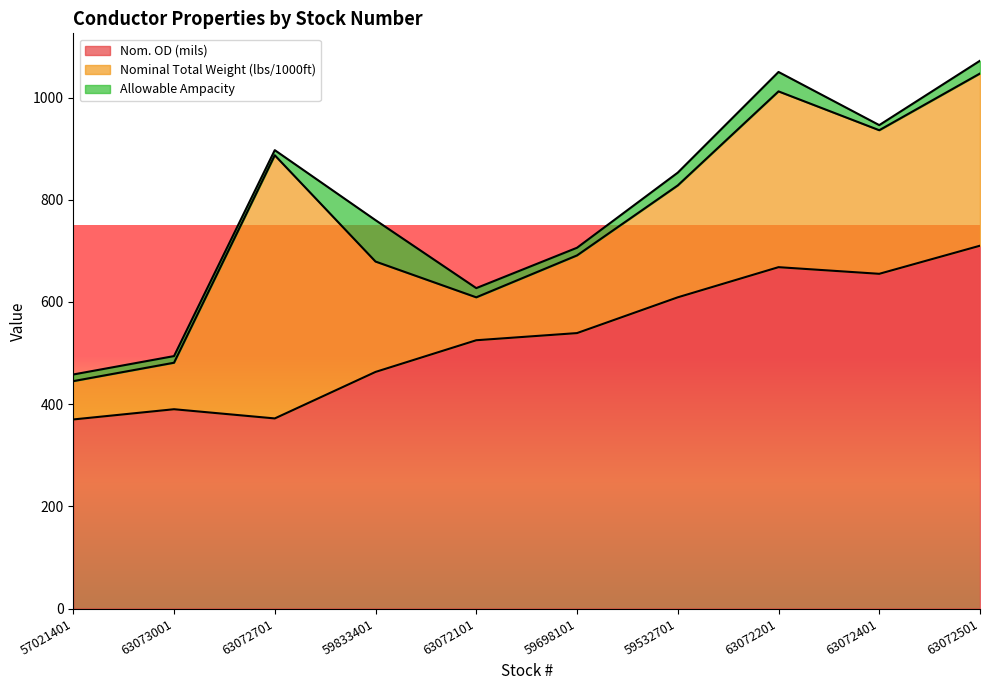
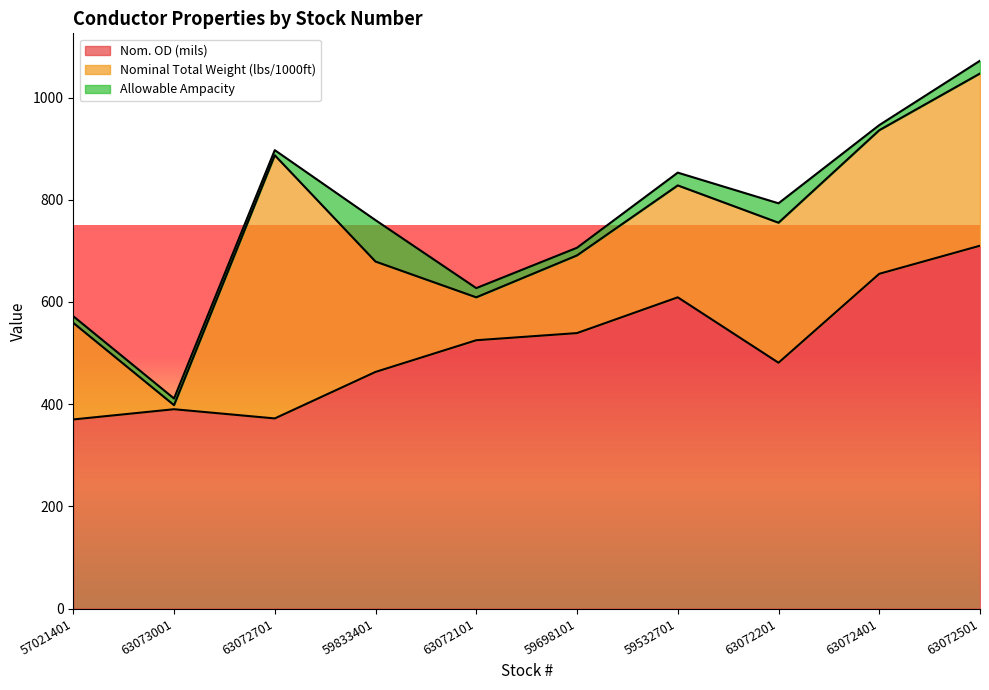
Nominal Total Weight (lbs/1000ft), 57021401: 80 -> 190
Nominal Total Weight (lbs/1000ft), 63073001: 90 -> 10
Nom. OD (mils), 63072201: 670 -> 480
Nominal Total Weight (lbs/1000ft), 63072201: 340 -> 270
